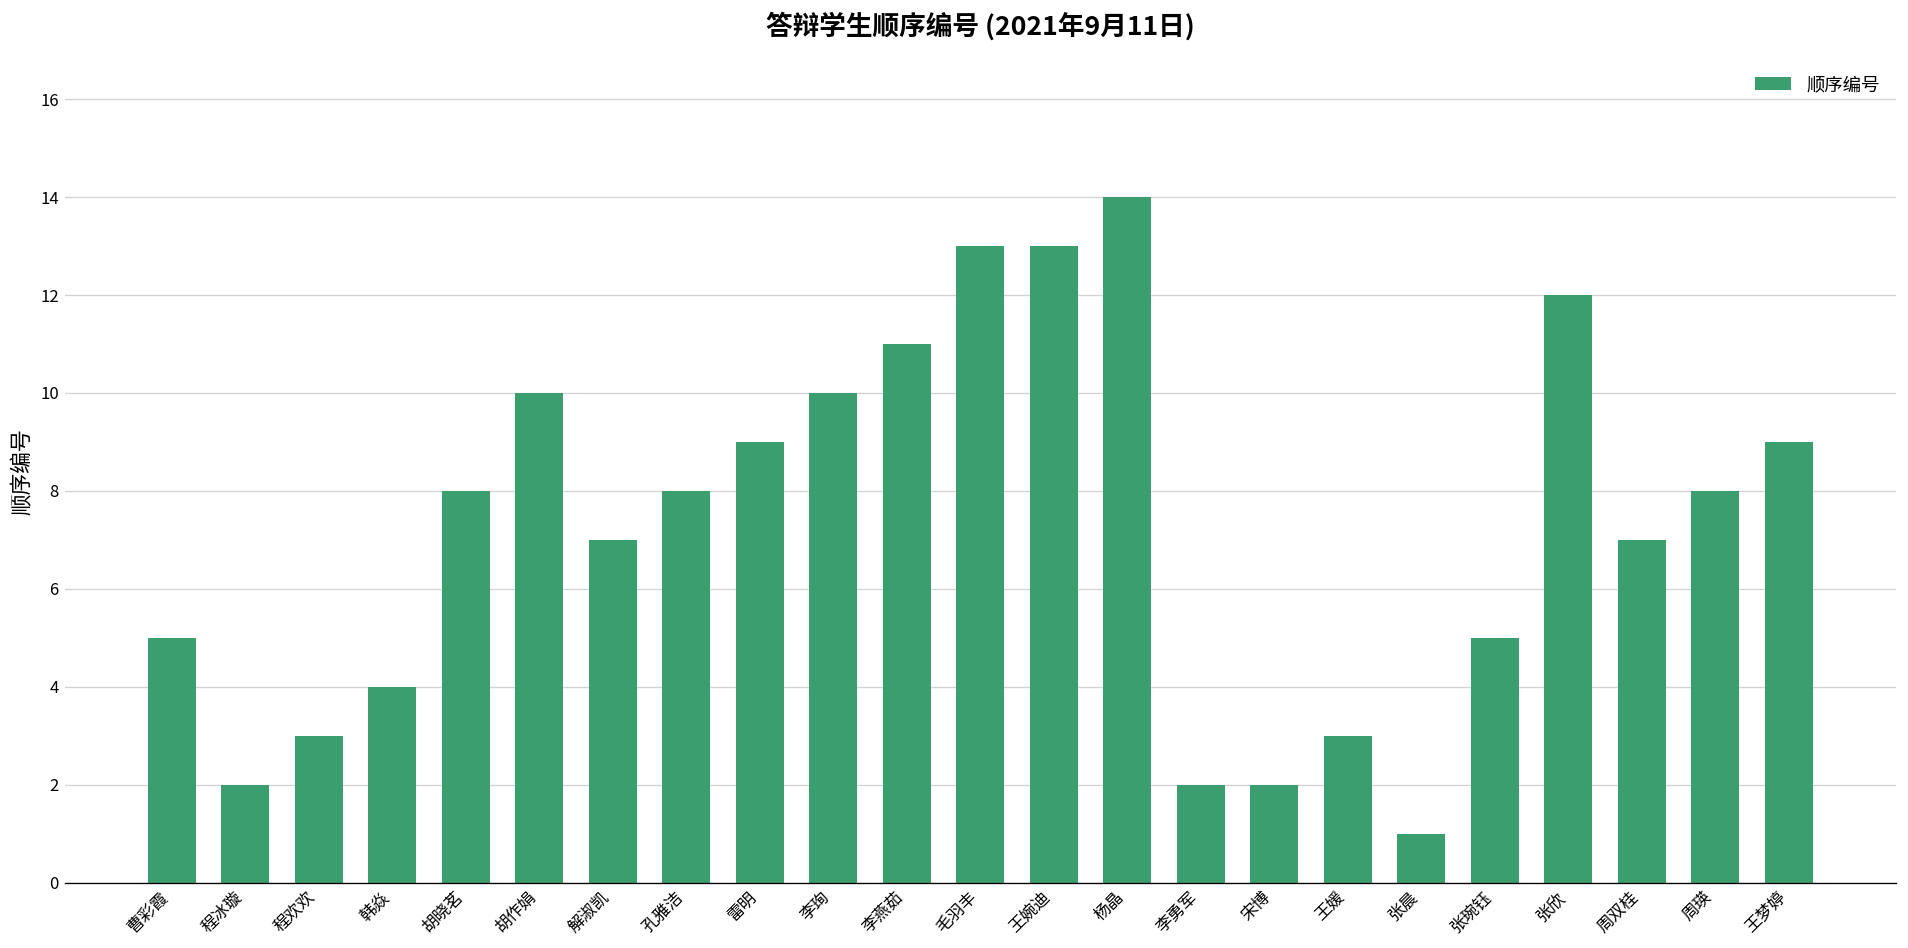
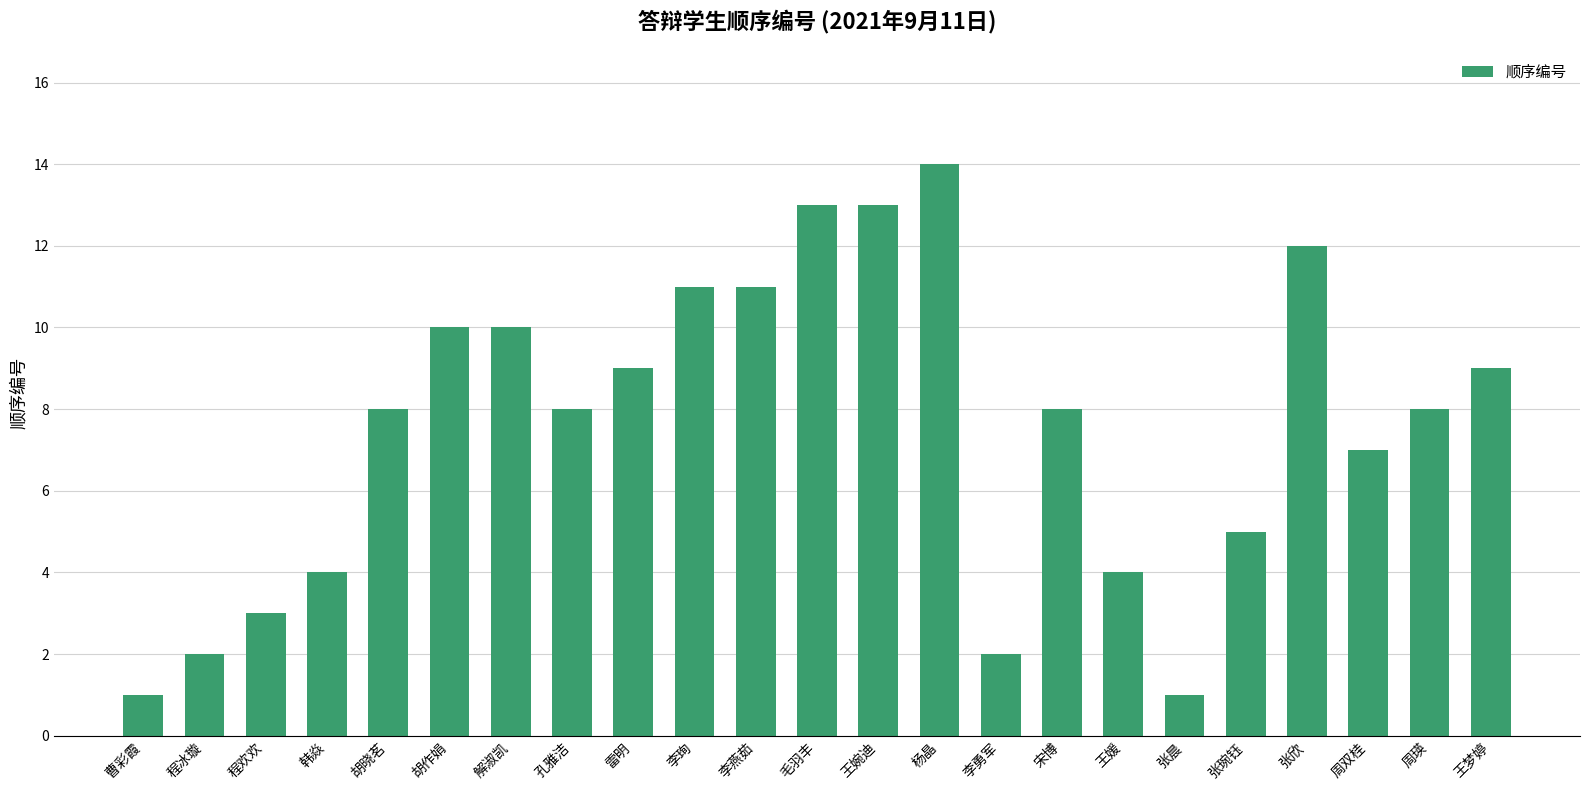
曹彩霞: 5 -> 1
解淑凯: 7 -> 10
李珣: 10 -> 11
宋博: 2 -> 8
王媛: 3 -> 4
